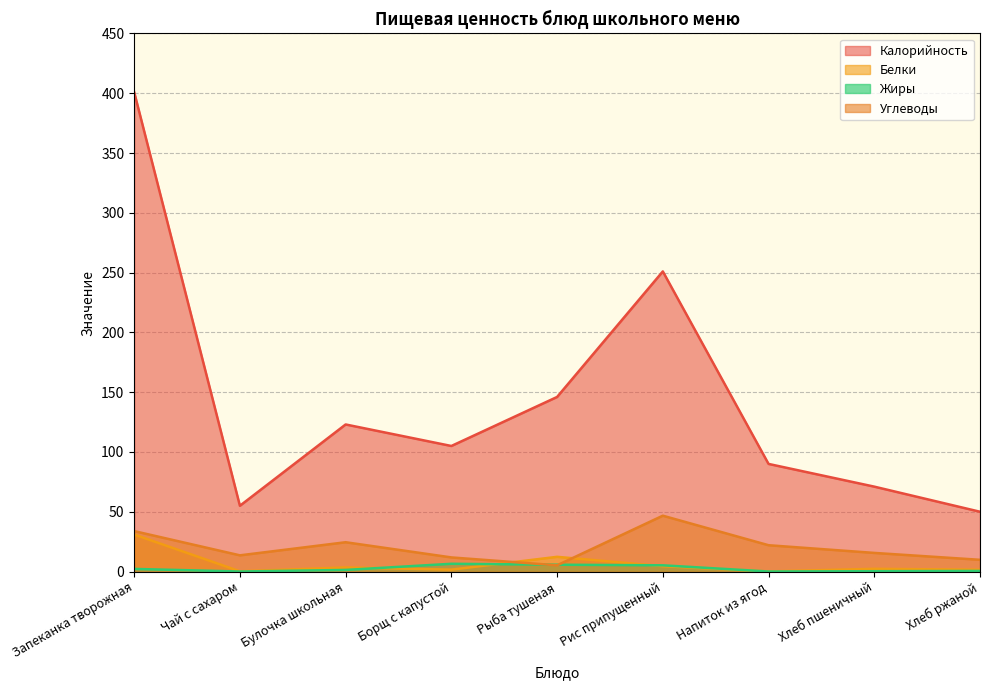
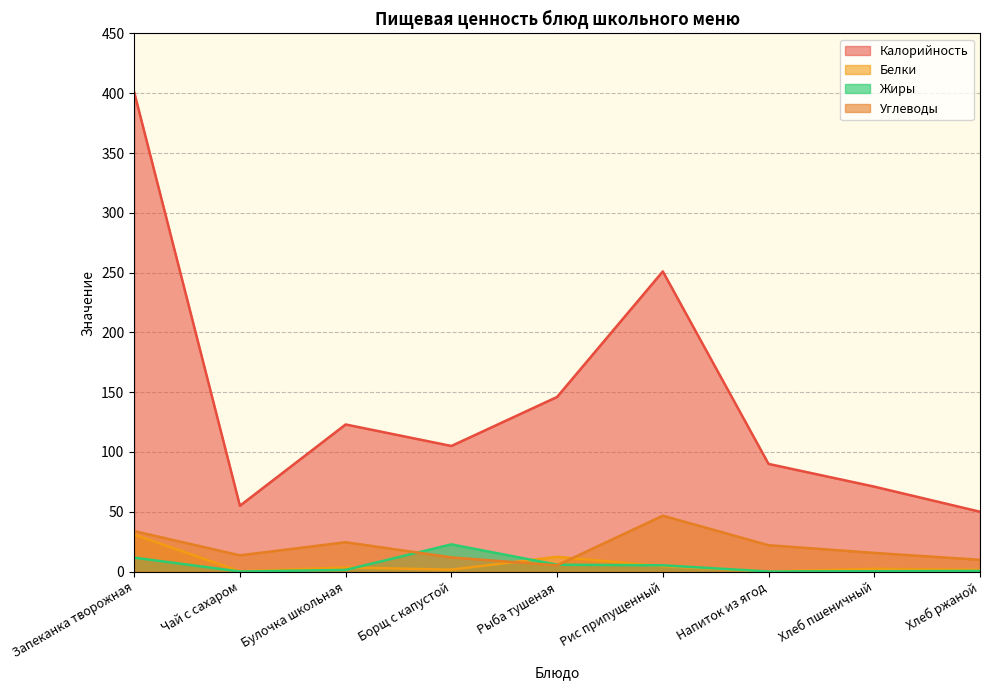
Жиры, Запеканка творожная: 2 -> 12
Жиры, Борщ с капустой: 6 -> 23
